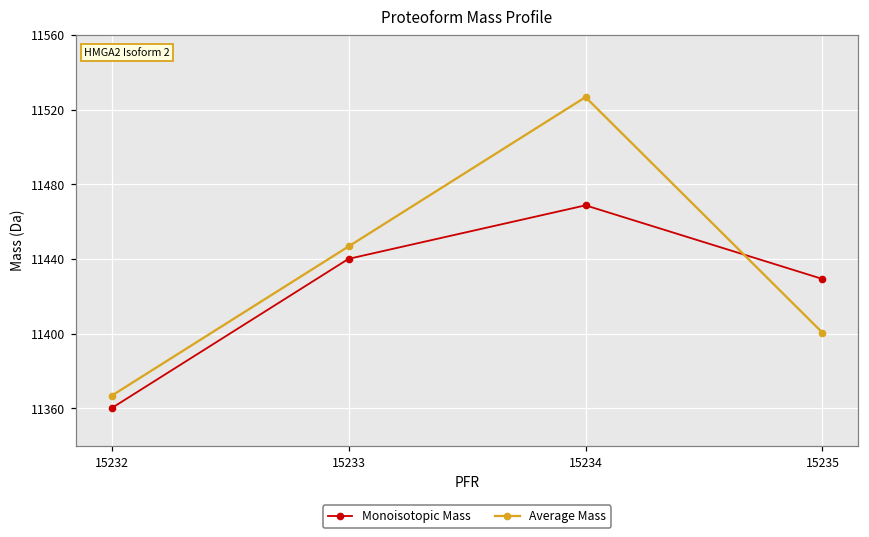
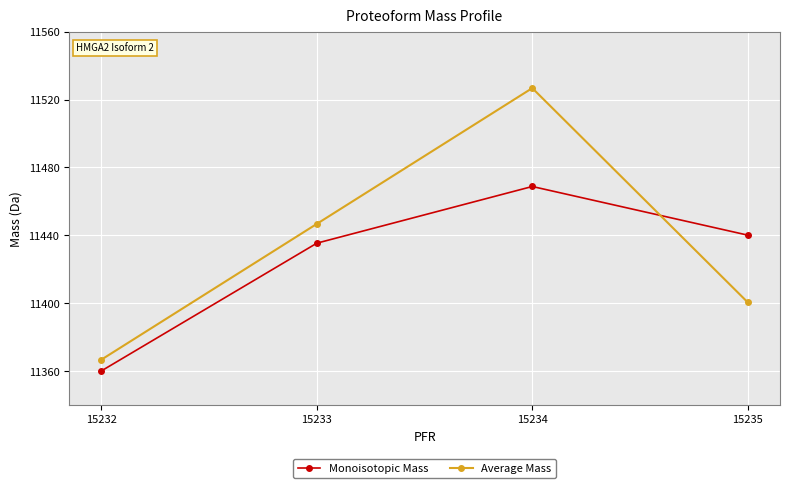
Monoisotopic Mass, 15233: 11440 -> 11435
Monoisotopic Mass, 15235: 11429 -> 11440
